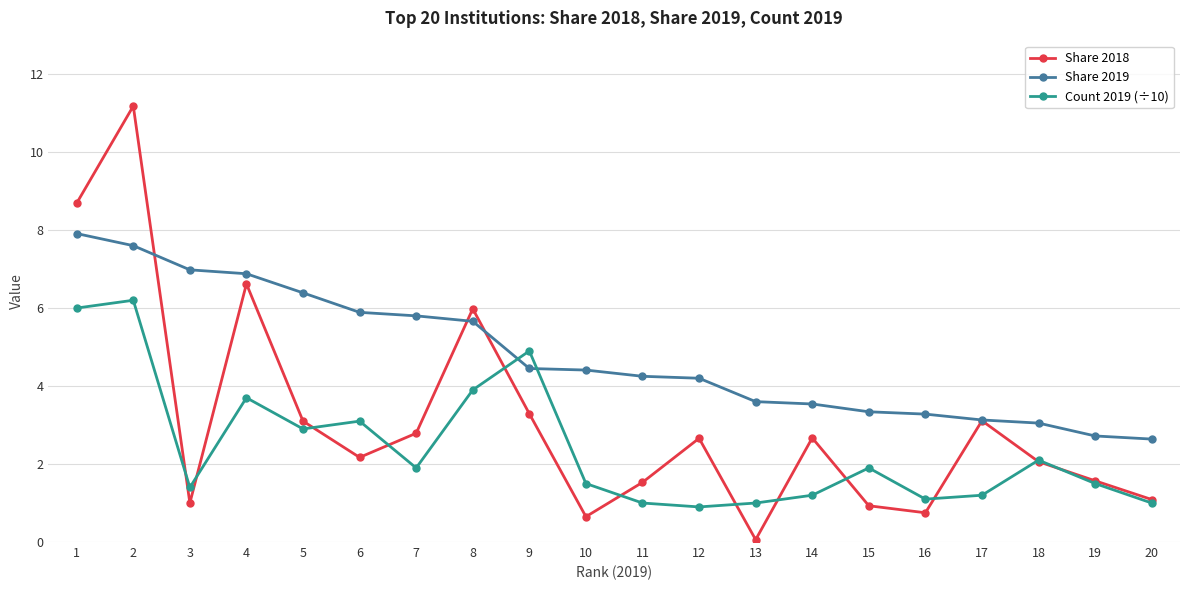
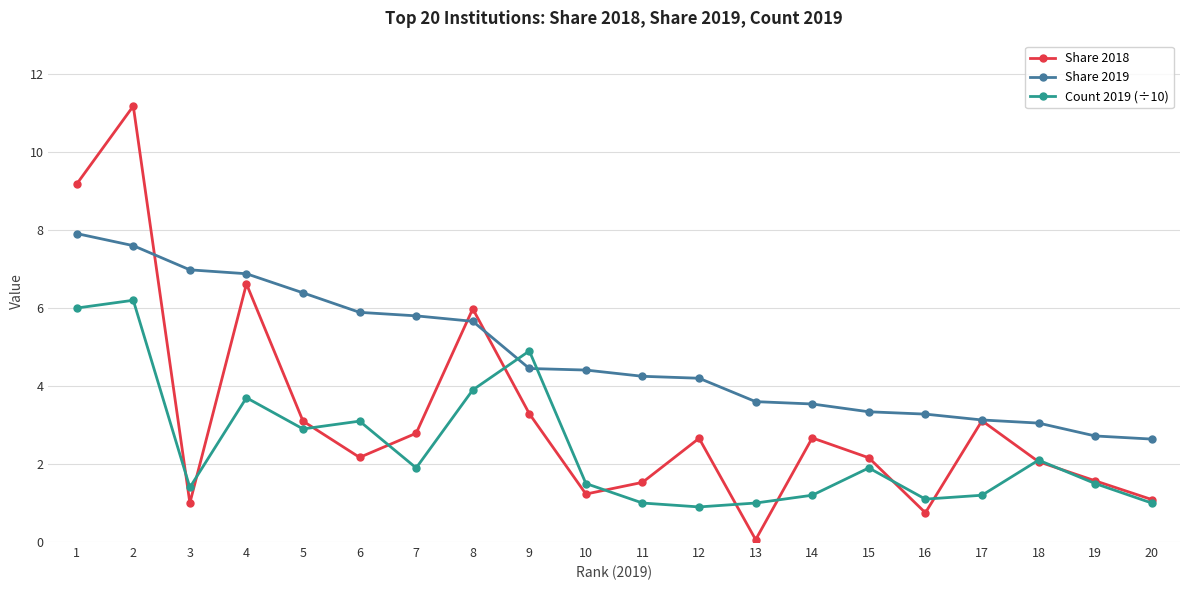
Share 2018, 1: 8.7 -> 9.2
Share 2018, 10: 0.7 -> 1.2
Share 2018, 15: 0.9 -> 2.2
